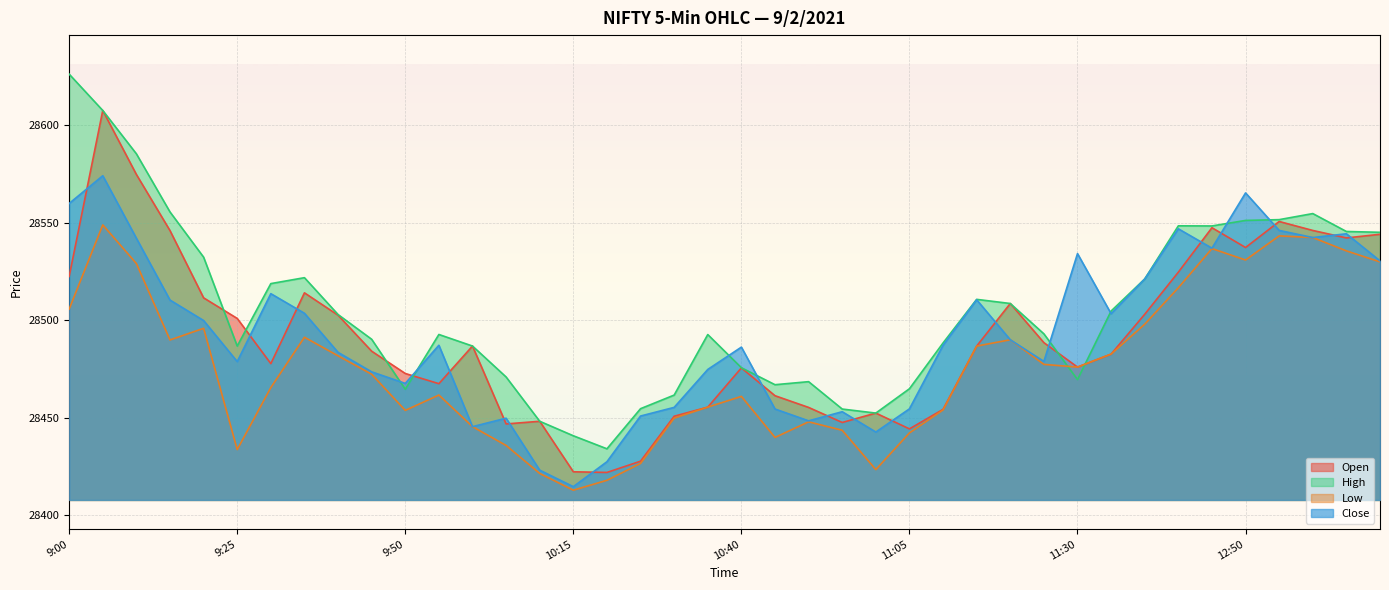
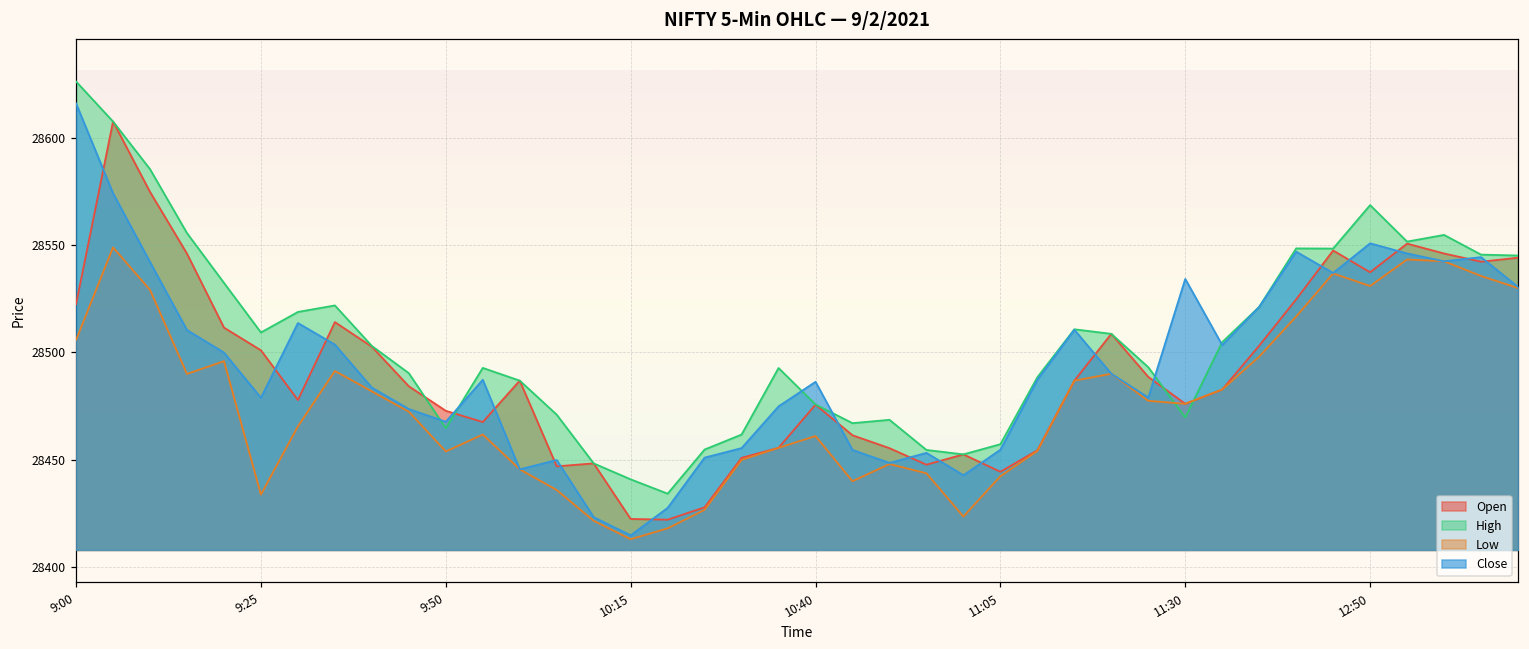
Close, 9:00: 28560 -> 28616
High, 9:25: 28487 -> 28509
High, 11:05: 28465 -> 28457
High, 12:50: 28551 -> 28569
Close, 12:50: 28565 -> 28551
